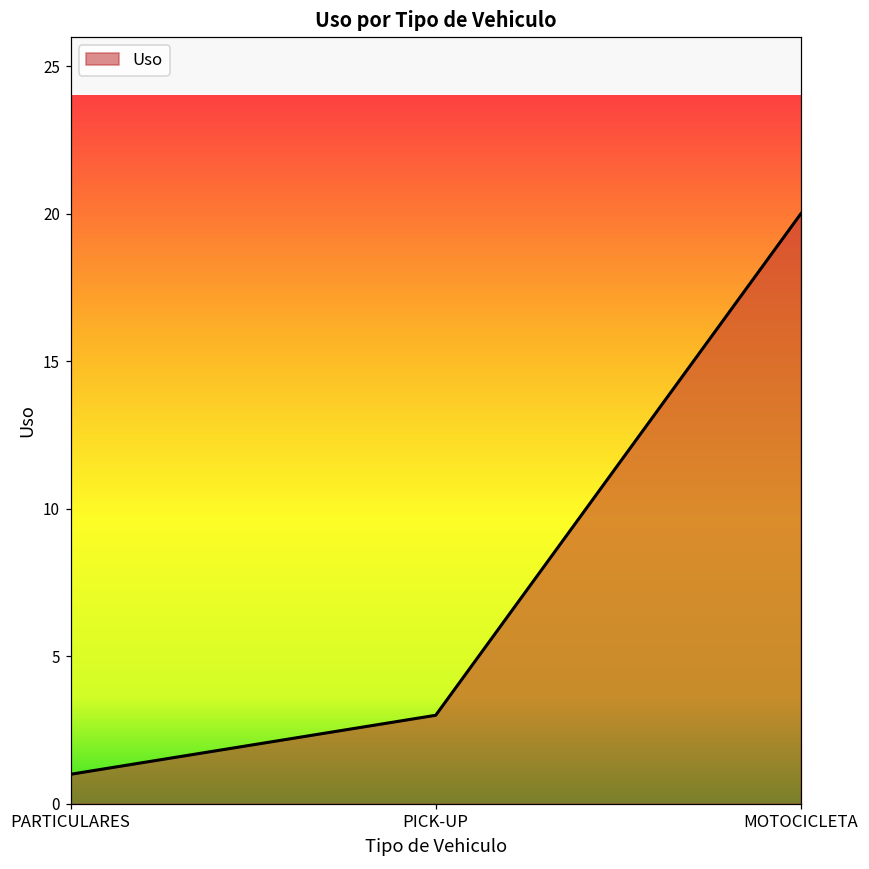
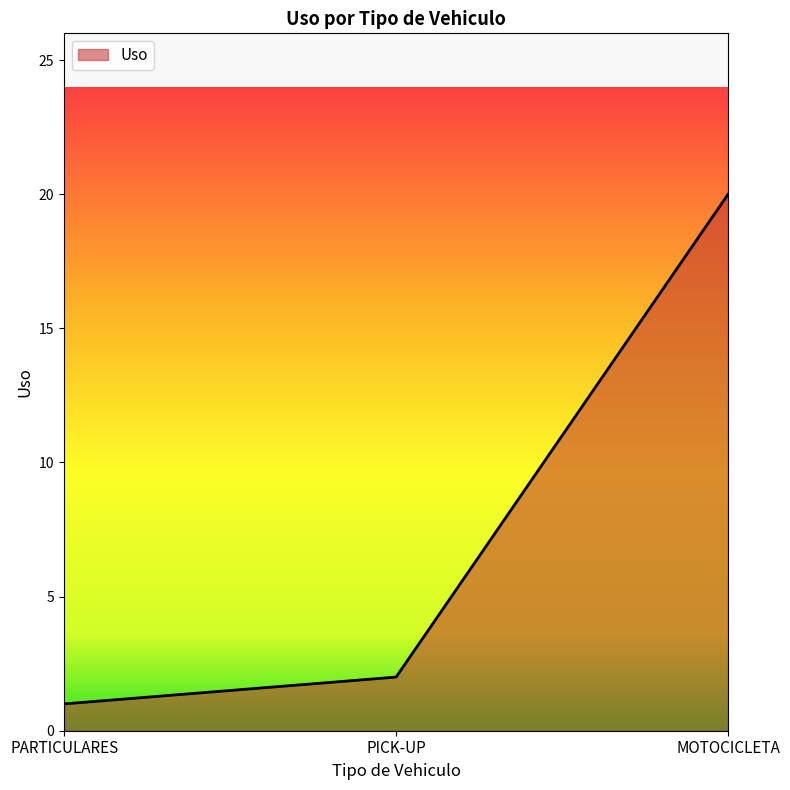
PICK-UP: 3 -> 2
